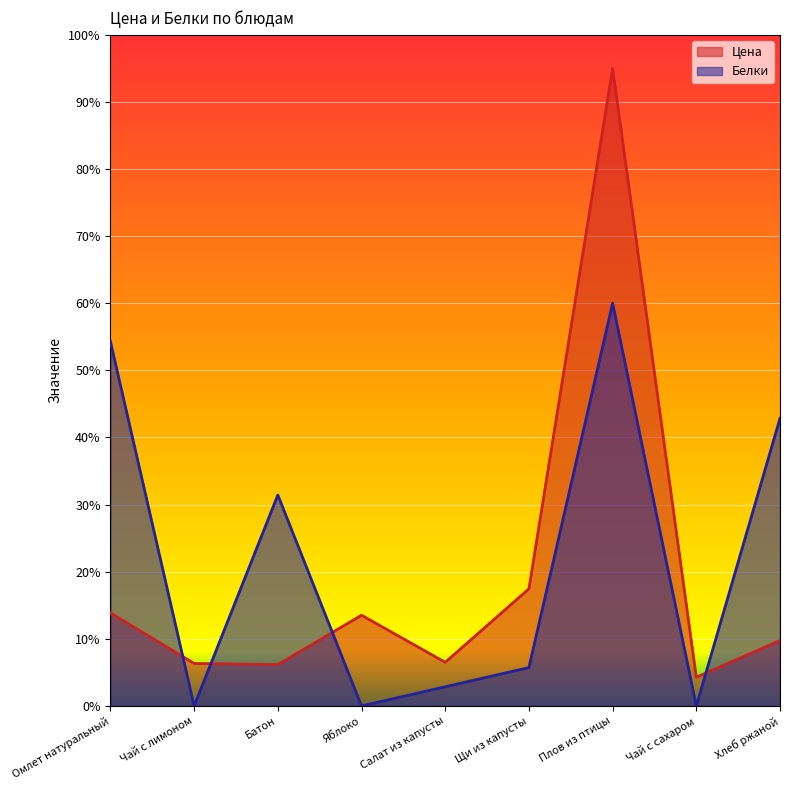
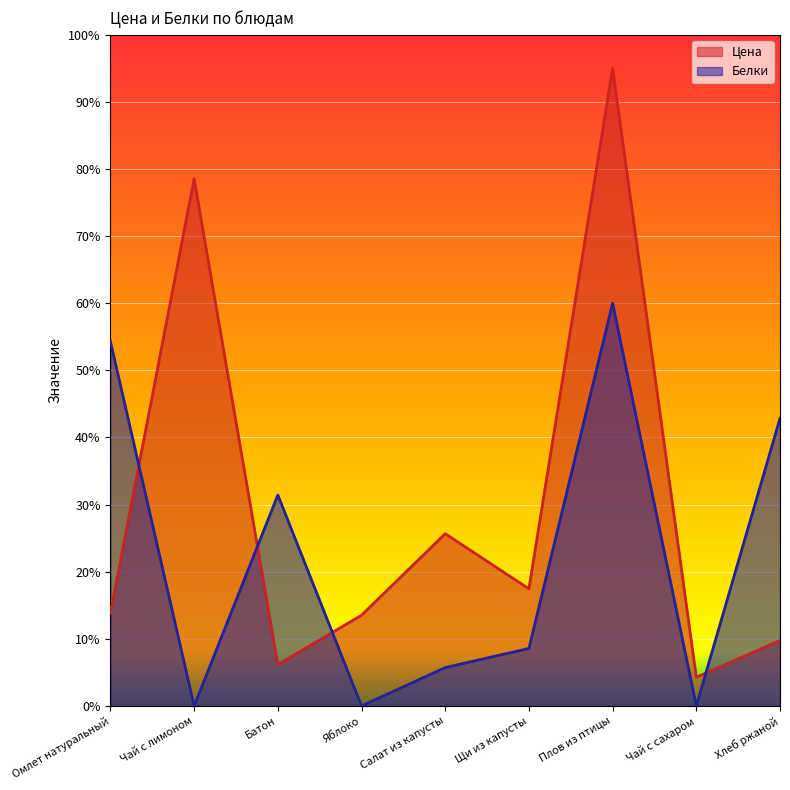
Цена, Чай с лимоном: 6% -> 79%
Цена, Салат из капусты: 7% -> 26%
Белки, Салат из капусты: 3% -> 6%
Белки, Щи из капусты: 6% -> 9%
